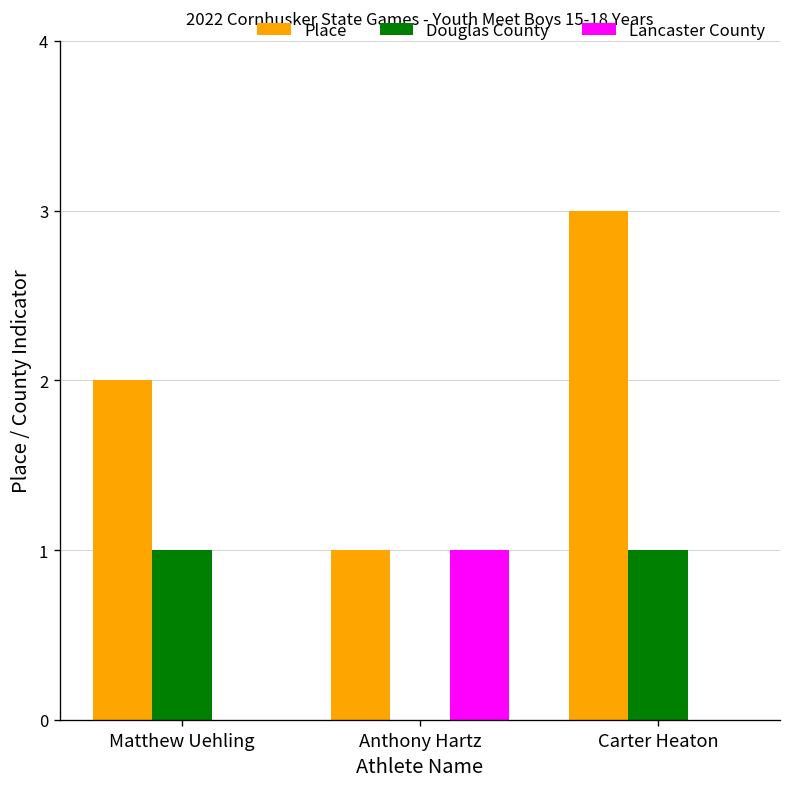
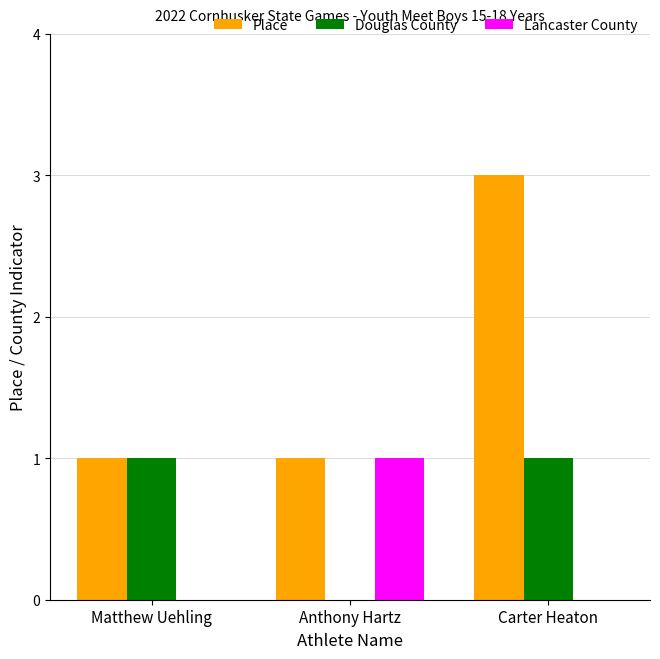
Place, Matthew Uehling: 2 -> 1
